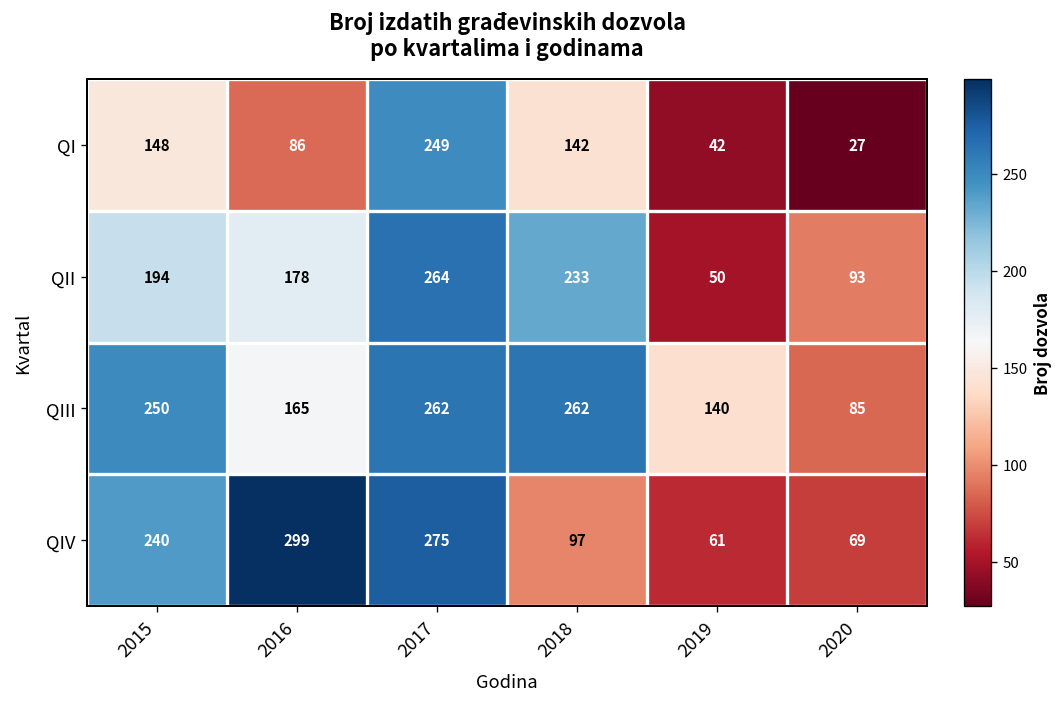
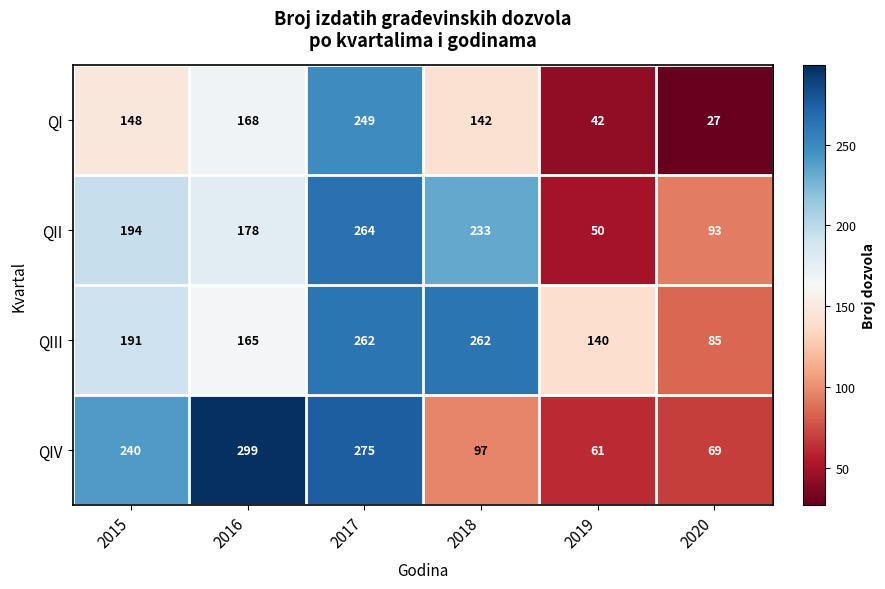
QI, 2016: 86 -> 168
QIII, 2015: 250 -> 191
